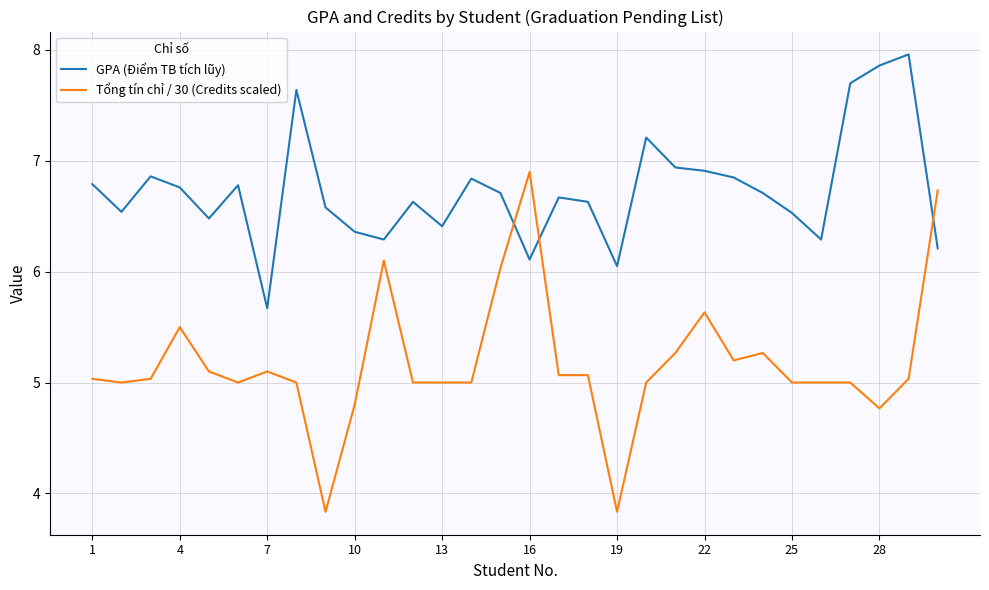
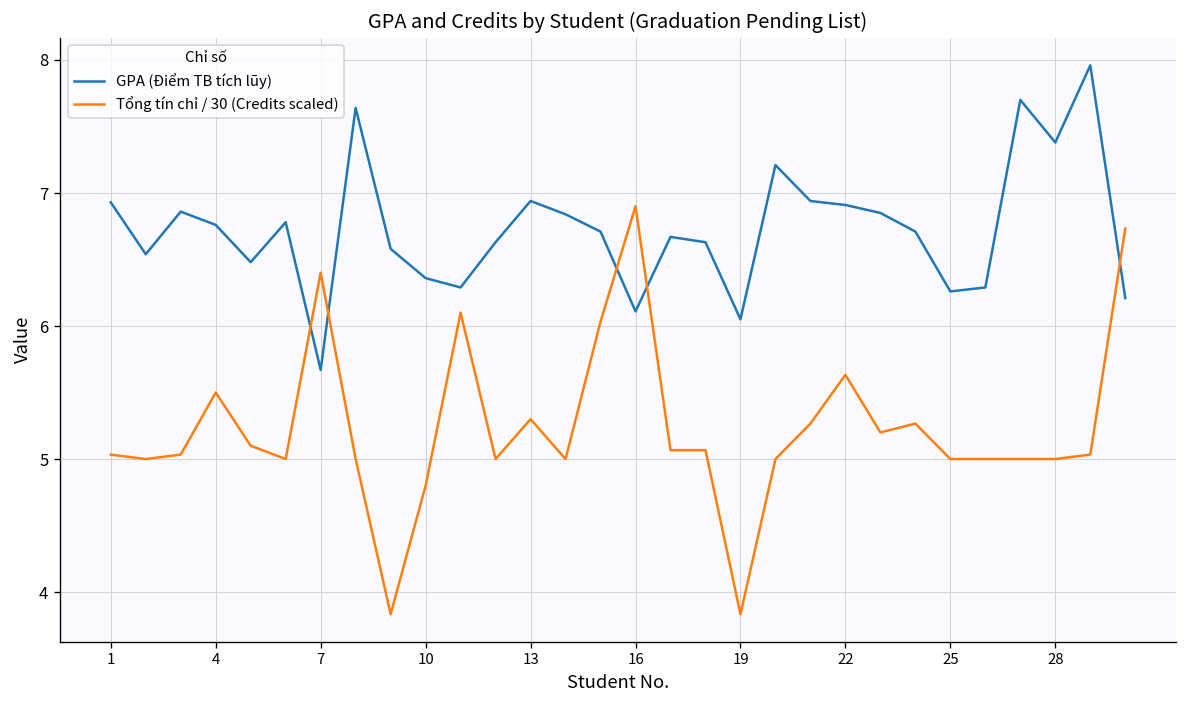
GPA (Điểm TB tích lũy), 1: 6.79 -> 6.93
Tổng tín chỉ / 30 (Credits scaled), 7: 5.10 -> 6.40
GPA (Điểm TB tích lũy), 13: 6.41 -> 6.94
Tổng tín chỉ / 30 (Credits scaled), 13: 5.00 -> 5.30
GPA (Điểm TB tích lũy), 25: 6.53 -> 6.26
GPA (Điểm TB tích lũy), 28: 7.86 -> 7.38
Tổng tín chỉ / 30 (Credits scaled), 28: 4.77 -> 5.00
